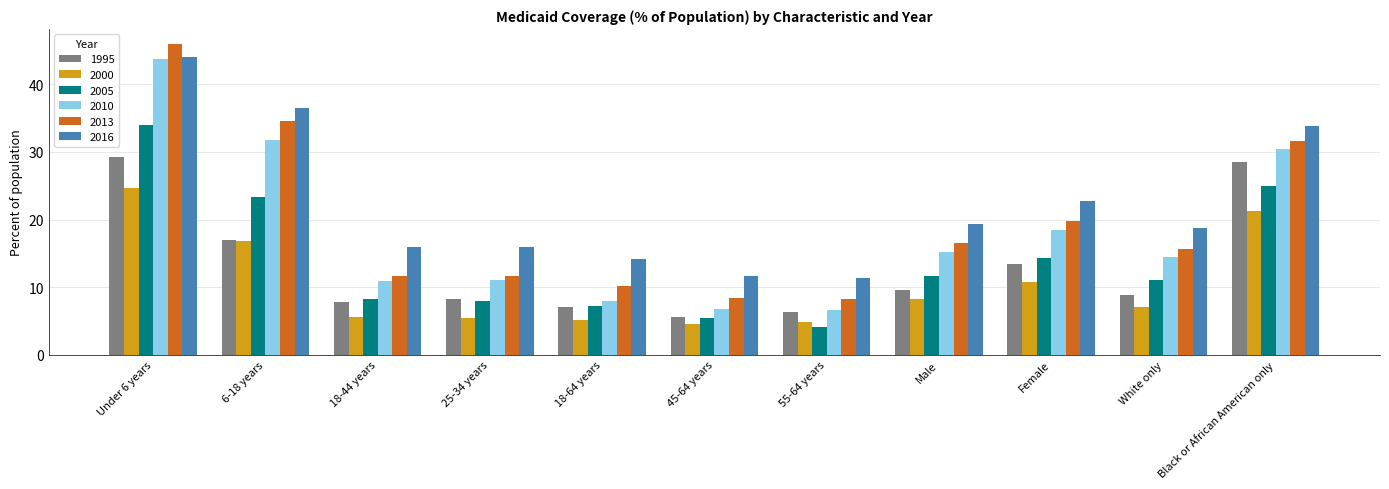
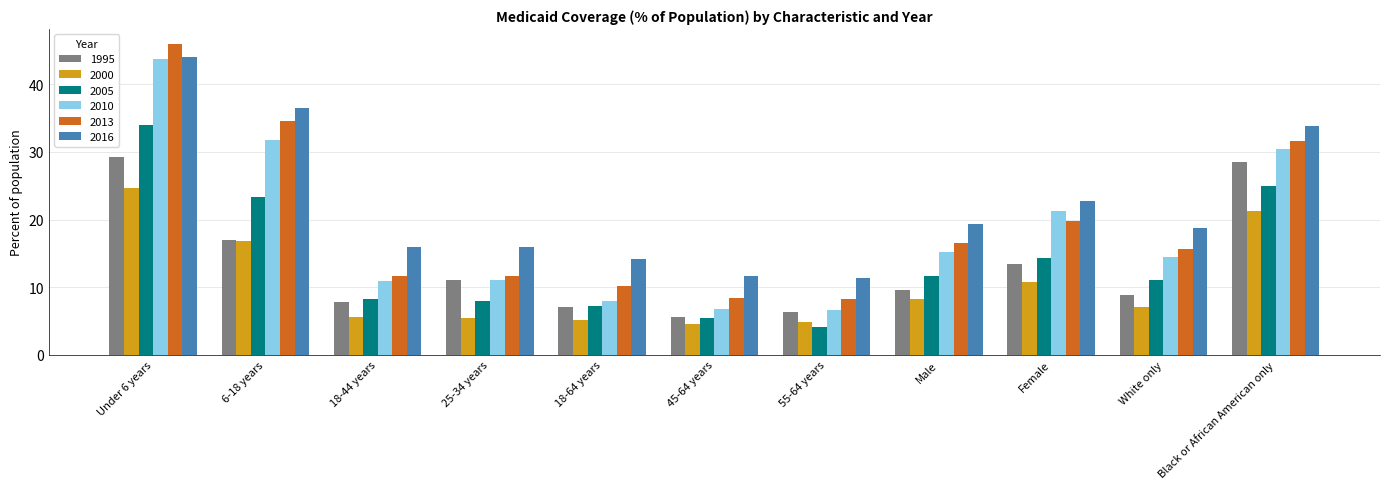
1995, 25-34 years: 8 -> 11
2010, Female: 19 -> 21
